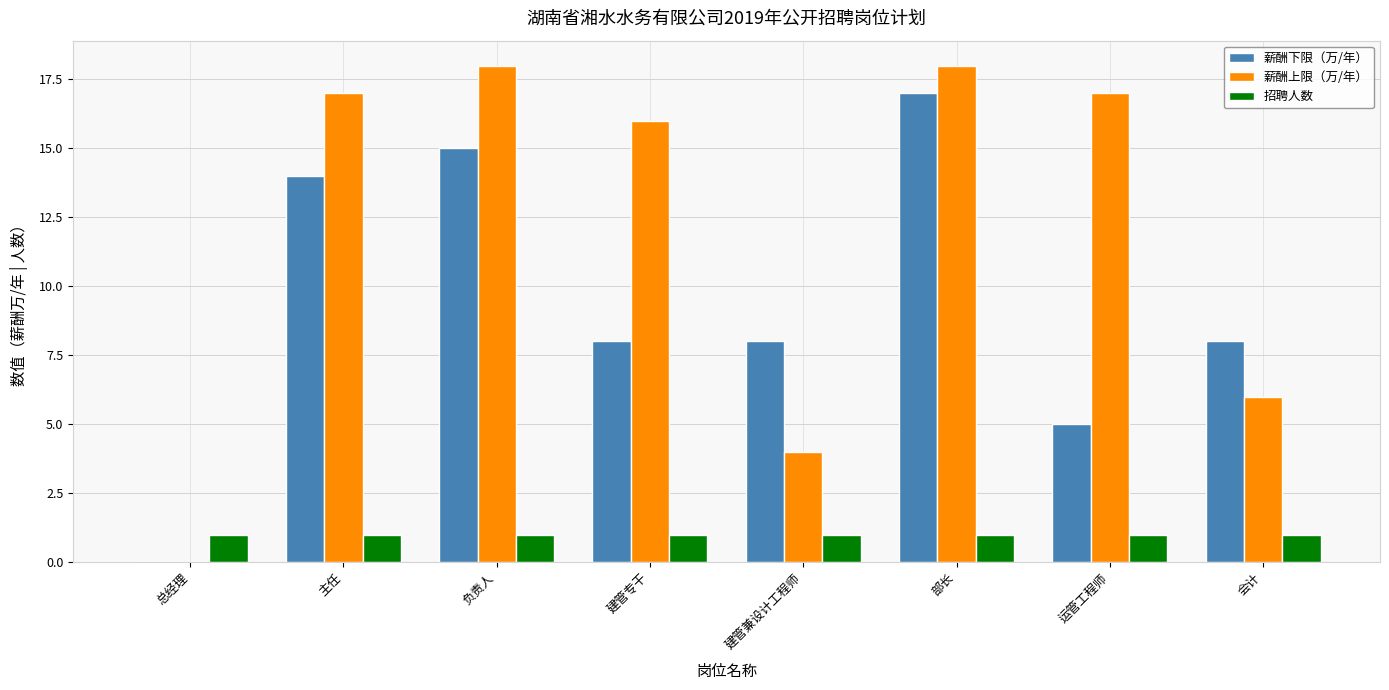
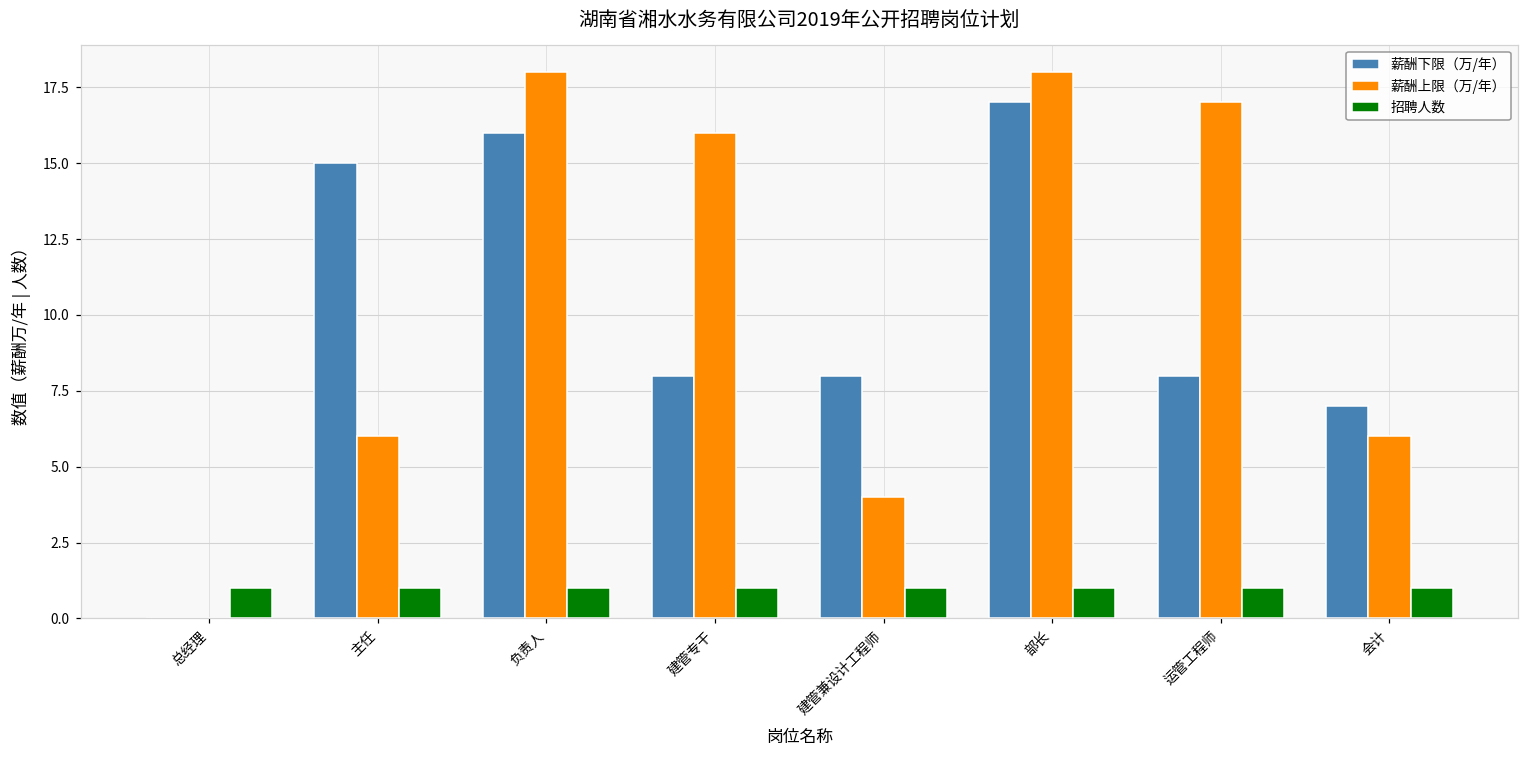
薪酬下限（万/年）, 主任: 14 -> 15
薪酬上限（万/年）, 主任: 17 -> 6
薪酬下限（万/年）, 负责人: 15 -> 16
薪酬下限（万/年）, 运管工程师: 5 -> 8
薪酬下限（万/年）, 会计: 8 -> 7
